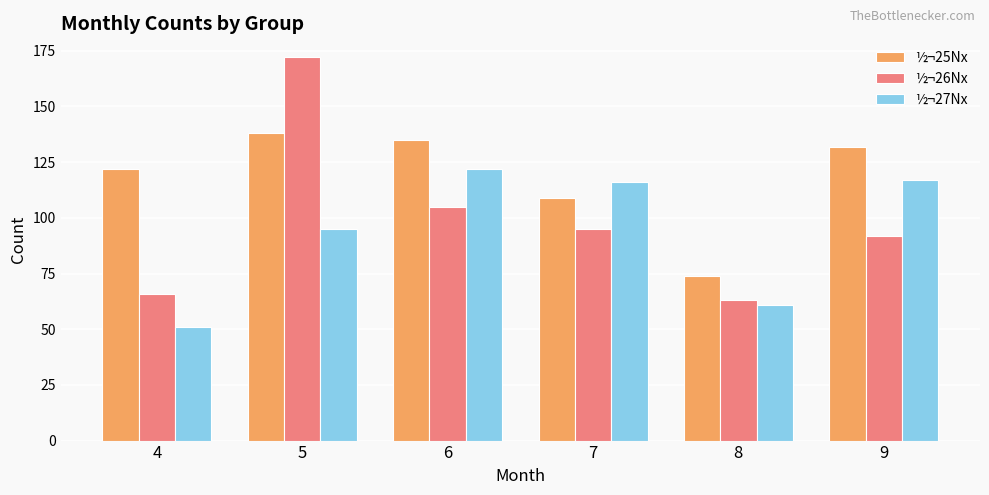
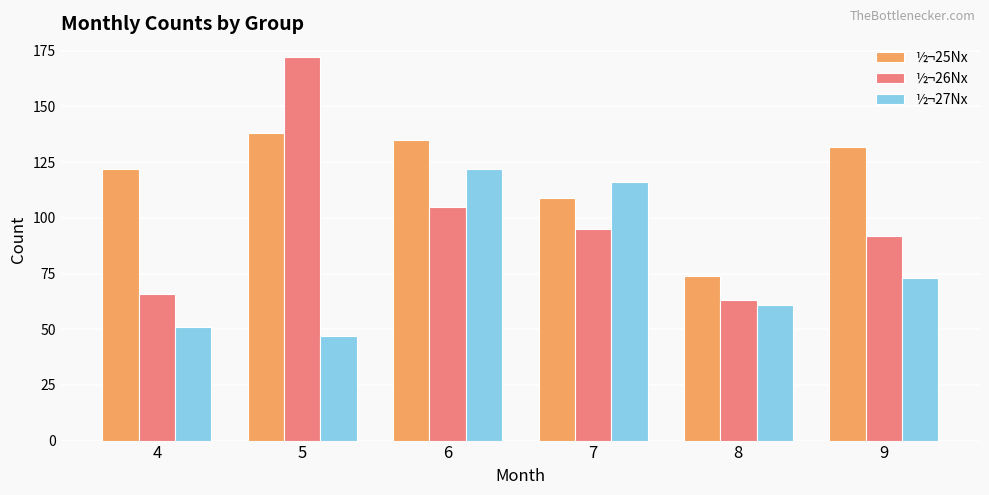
½¬27Nx, 5: 95 -> 47
½¬27Nx, 9: 117 -> 73
